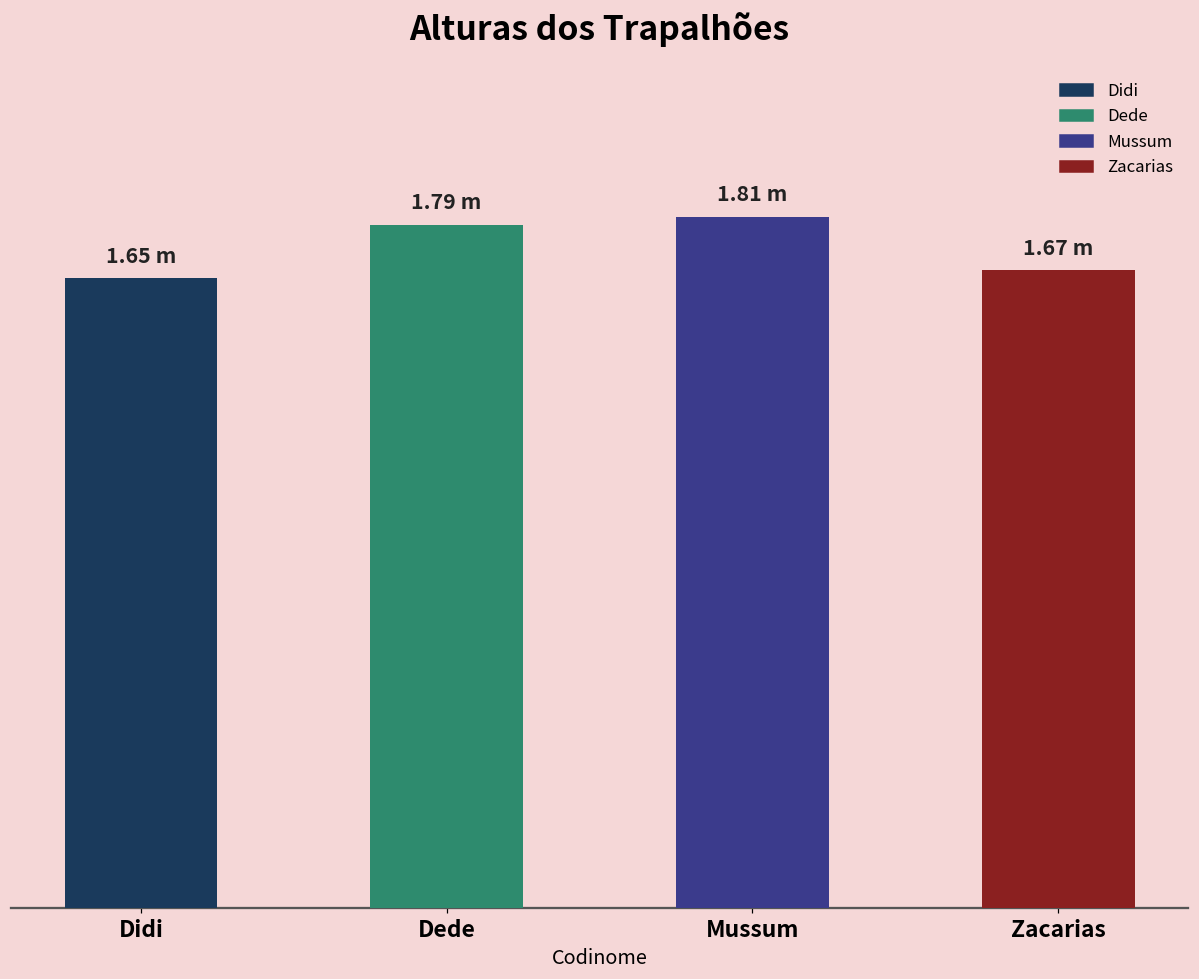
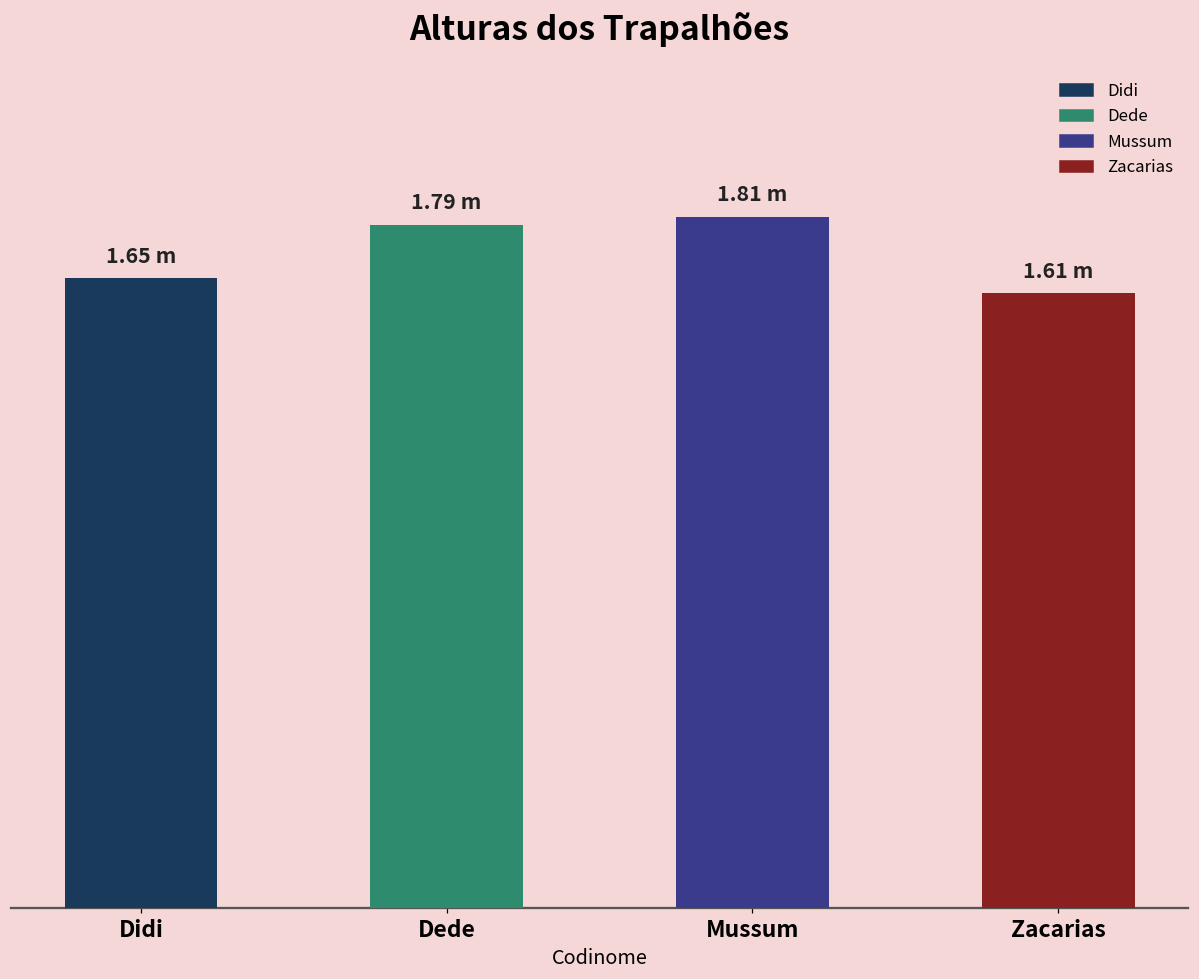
Zacarias: 1.67 -> 1.61
